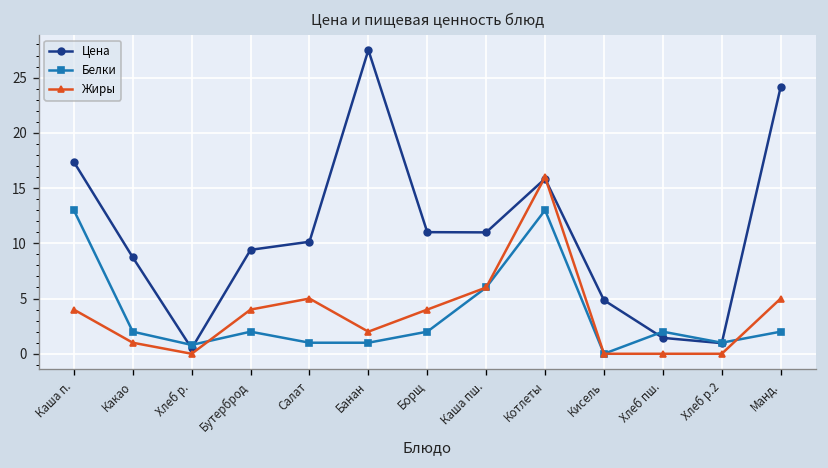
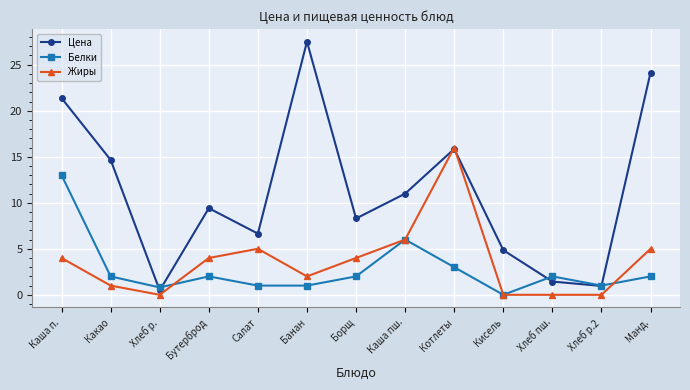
Цена, Каша п.: 17 -> 21
Цена, Какао: 9 -> 15
Цена, Салат: 10 -> 7
Цена, Борщ: 11 -> 8
Белки, Котлеты: 13 -> 3
